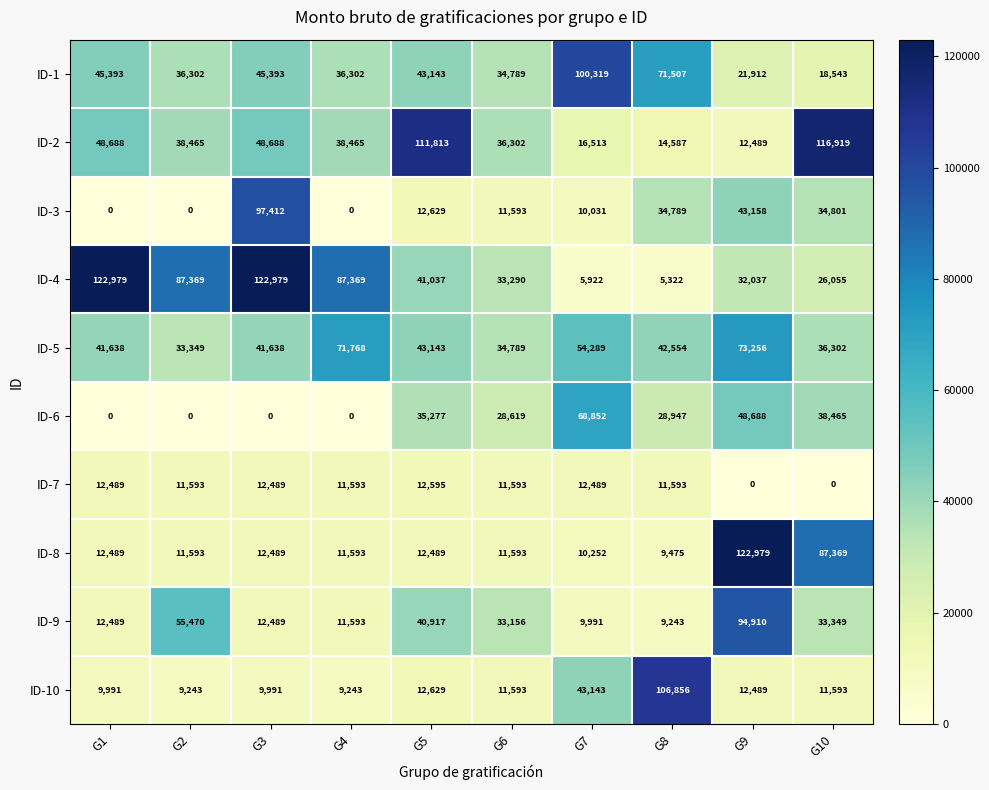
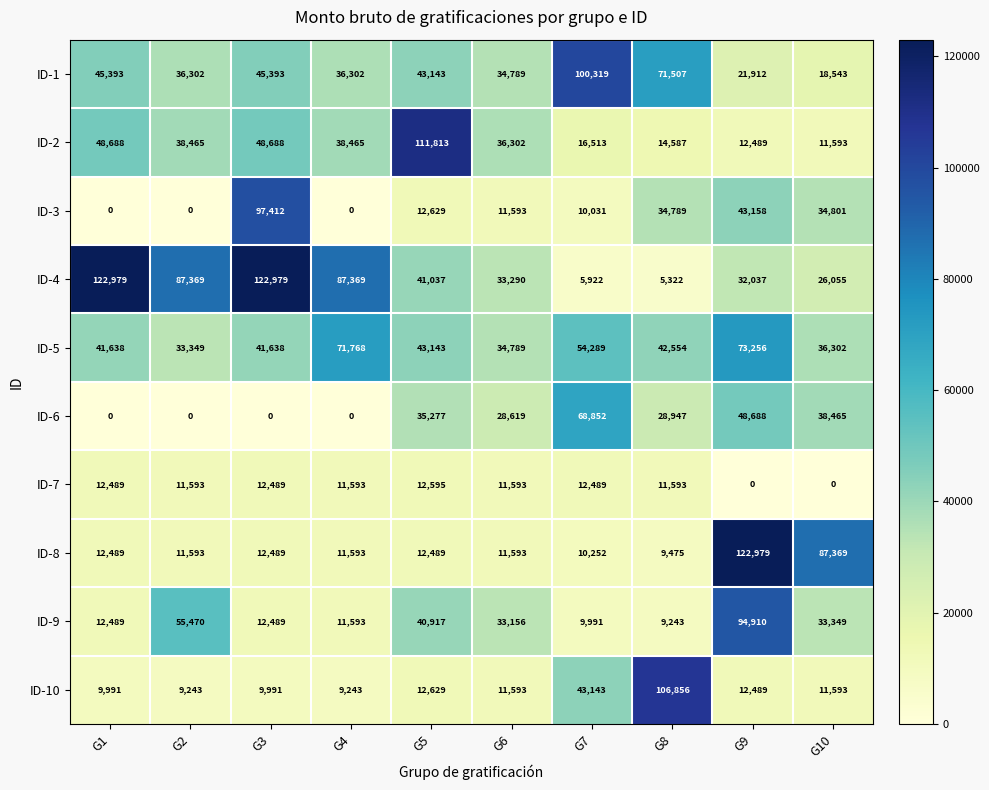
ID-2, G10: 116,919 -> 11,593
